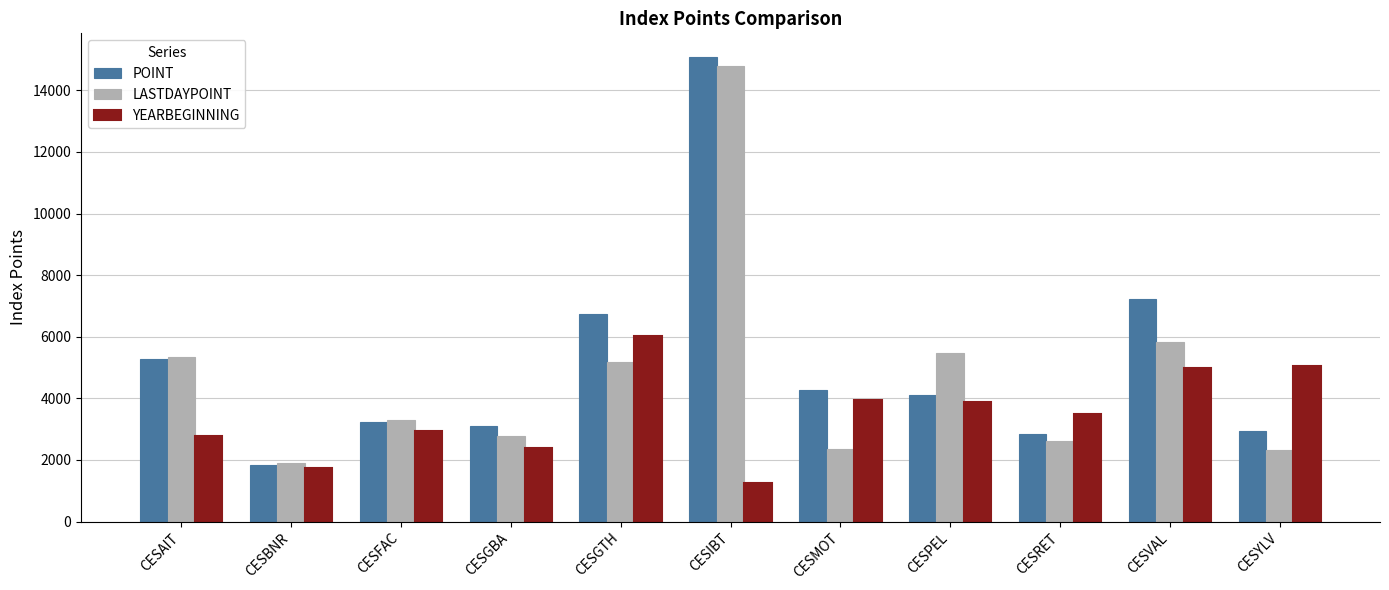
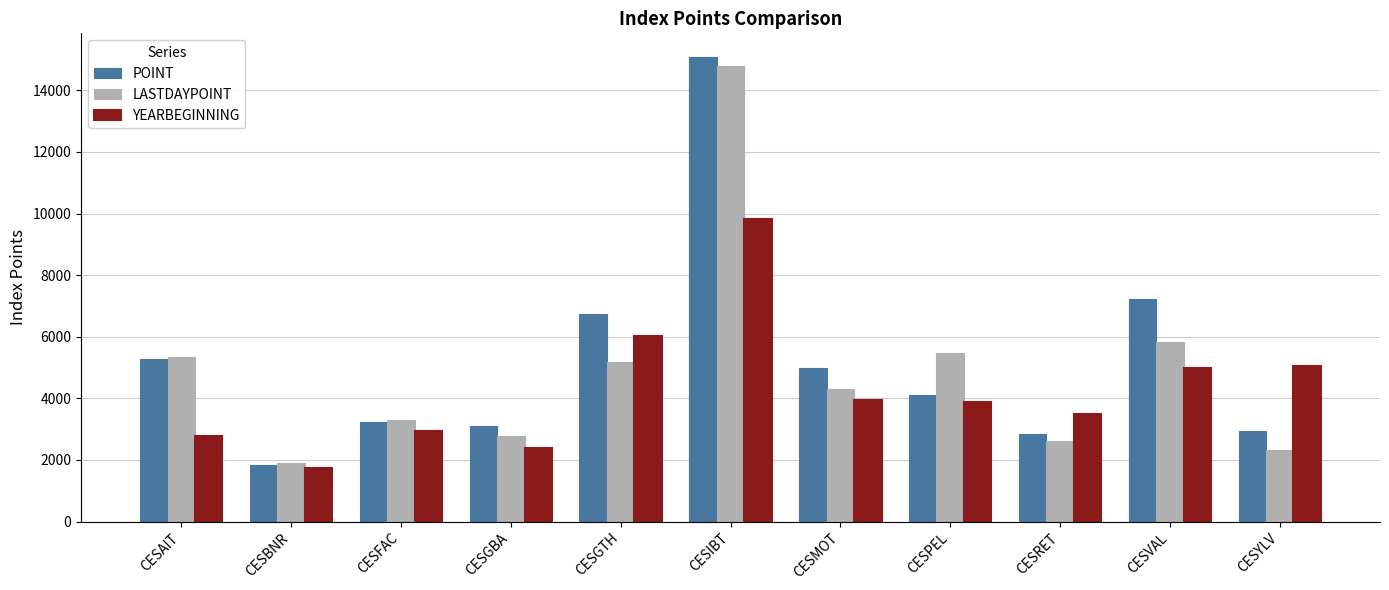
YEARBEGINNING, CESIBT: 1200 -> 9800
POINT, CESMOT: 4300 -> 5000
LASTDAYPOINT, CESMOT: 2300 -> 4300
